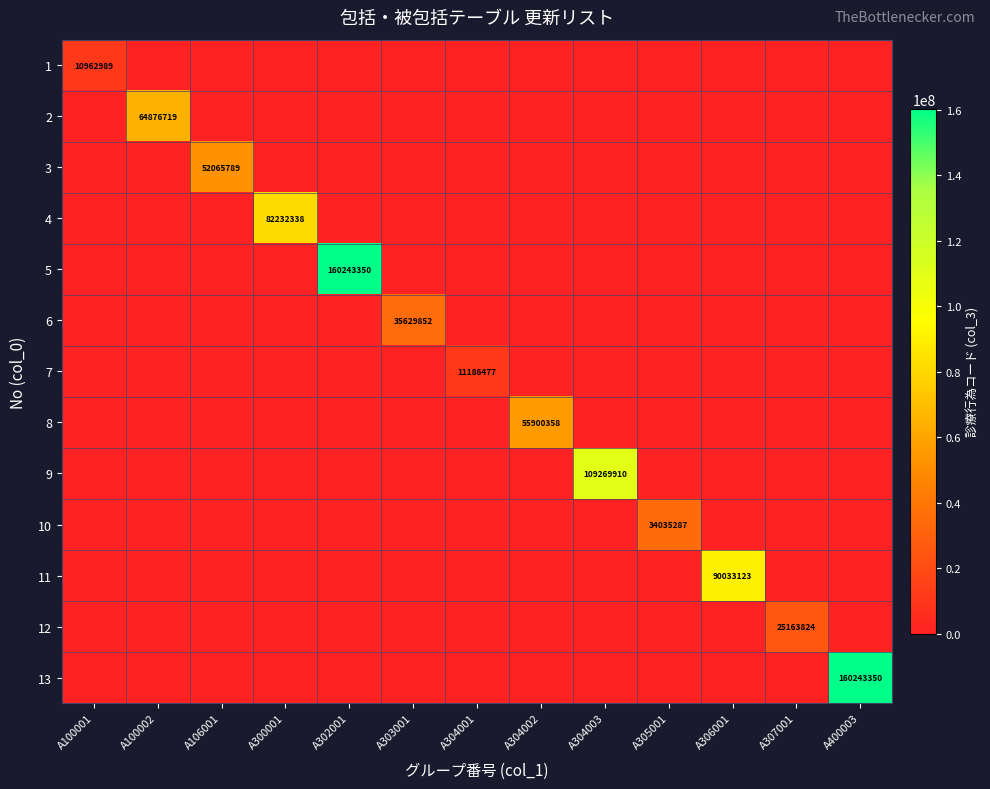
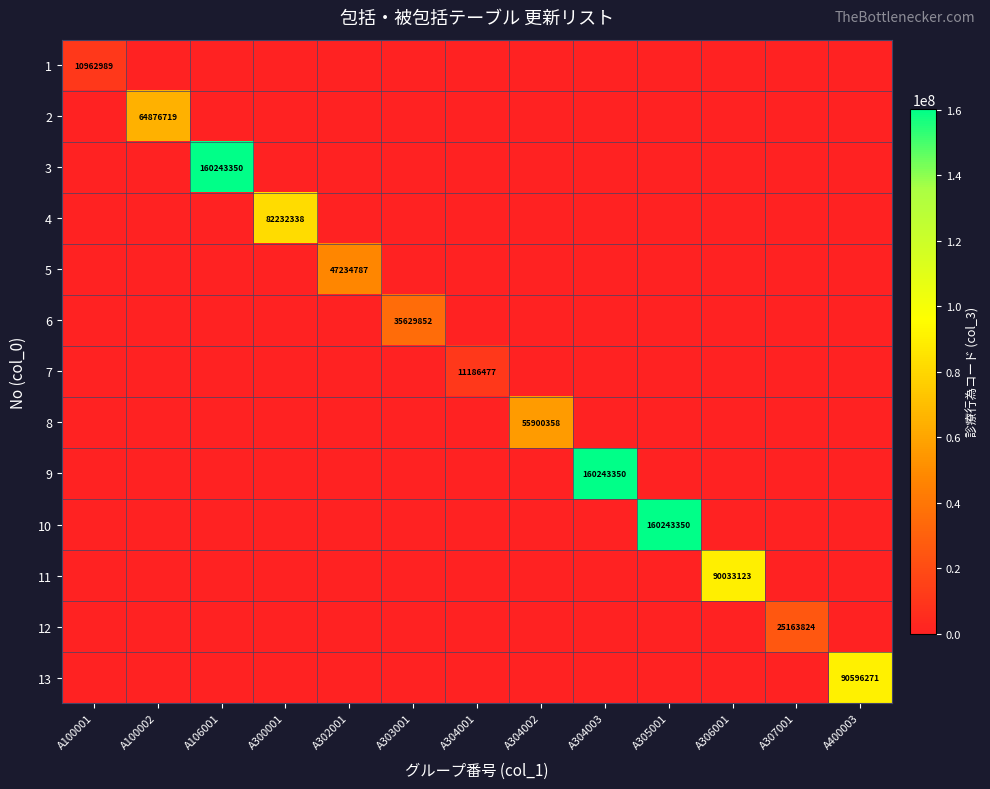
3, A106001: 52065789 -> 160243350
5, A302001: 160243350 -> 47234787
9, A304003: 109269910 -> 160243350
10, A305001: 34035287 -> 160243350
13, A400003: 160243350 -> 90596271
